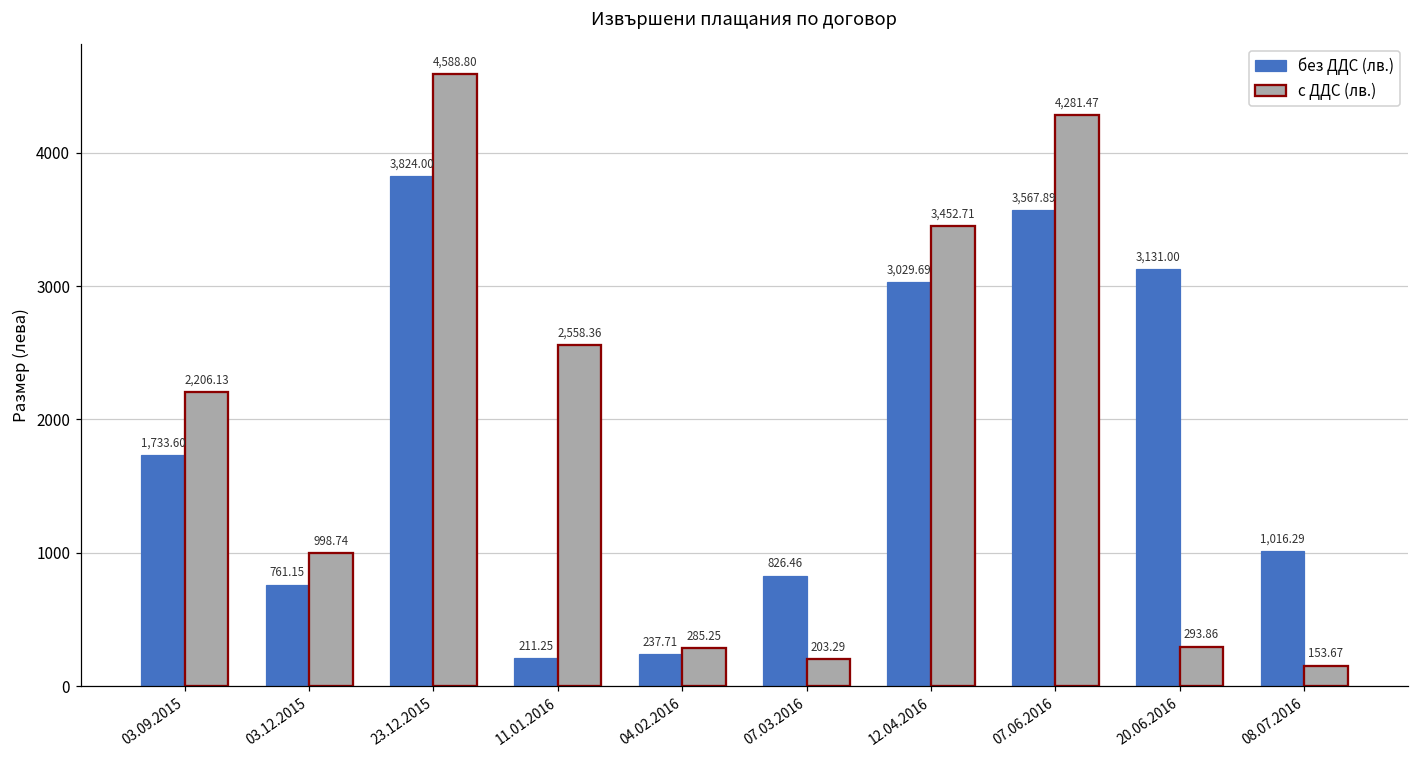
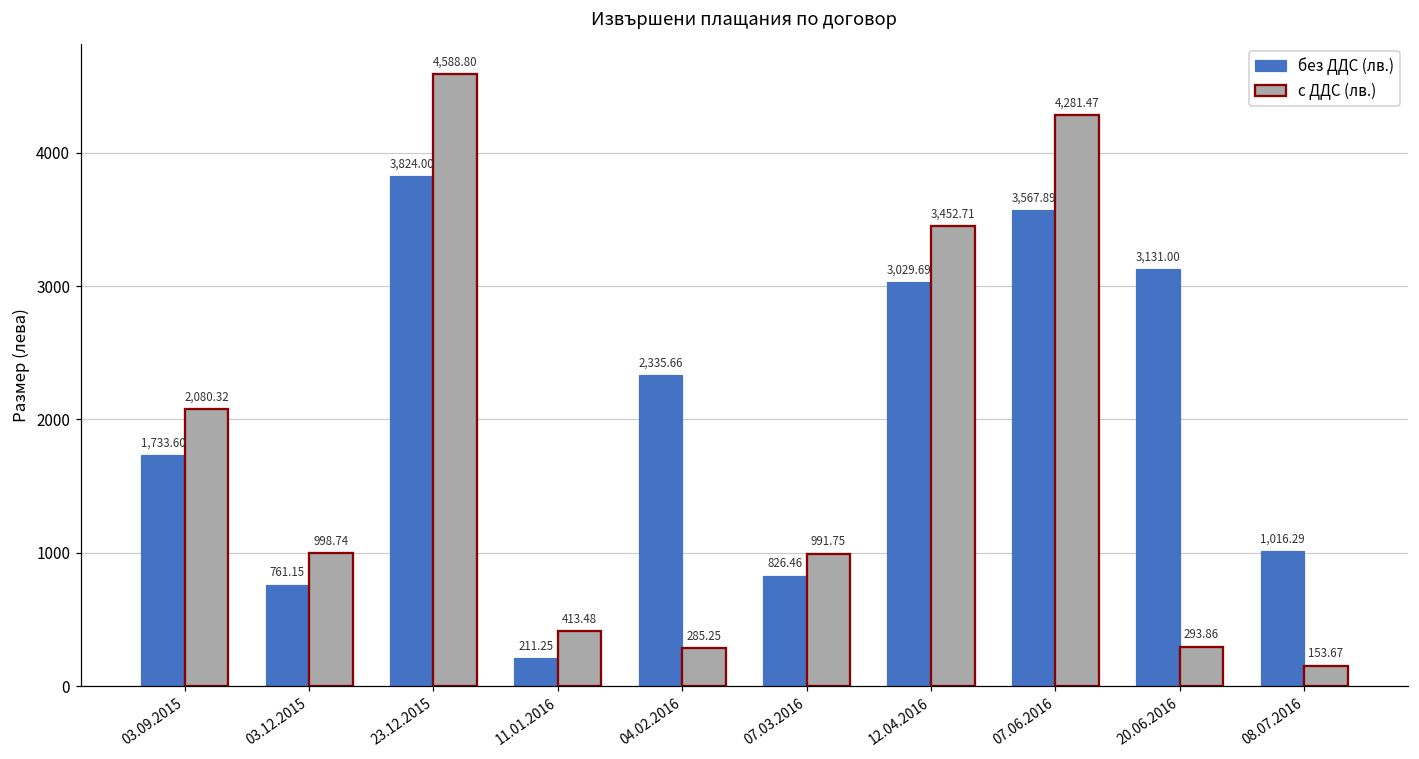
с ДДС (лв.), 03.09.2015: 2,206.13 -> 2,080.32
с ДДС (лв.), 11.01.2016: 2,558.36 -> 413.48
без ДДС (лв.), 04.02.2016: 237.71 -> 2,335.66
с ДДС (лв.), 07.03.2016: 203.29 -> 991.75
